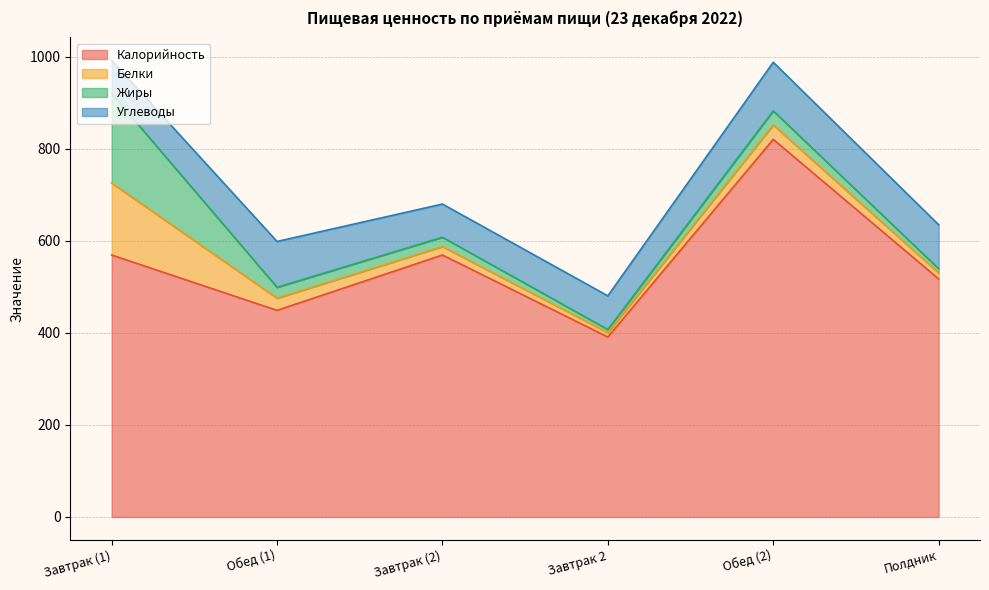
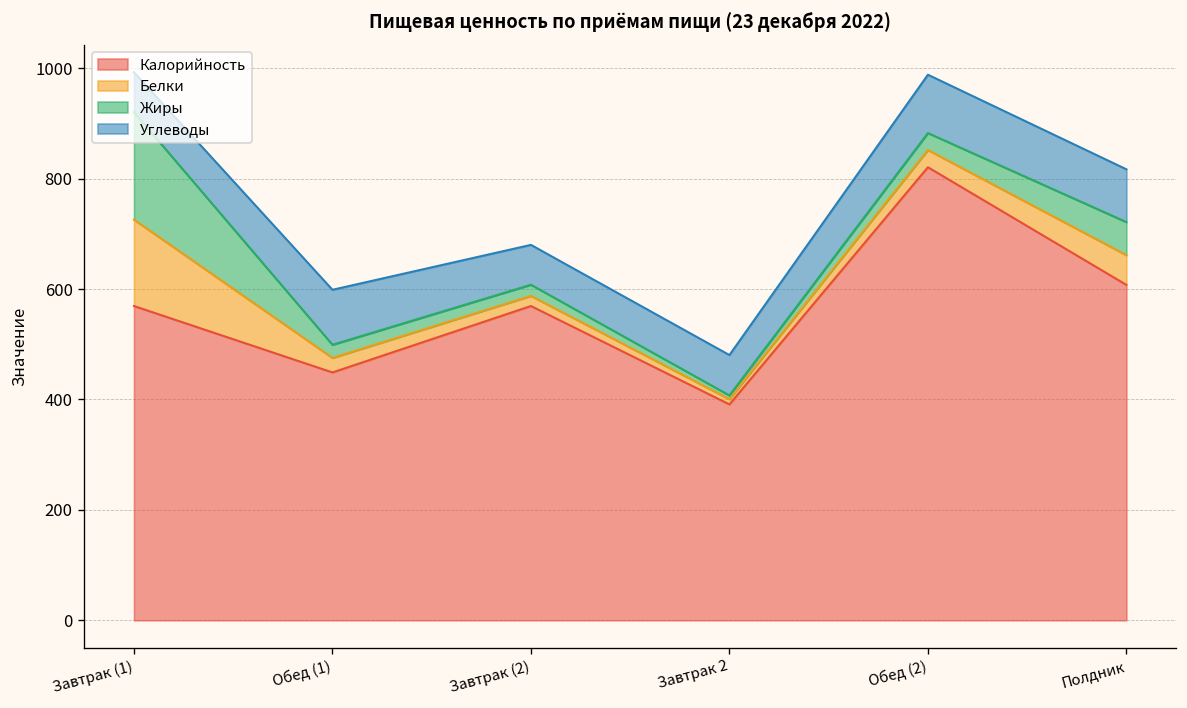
Калорийность, Полдник: 520 -> 610
Белки, Полдник: 10 -> 50
Жиры, Полдник: 10 -> 60
